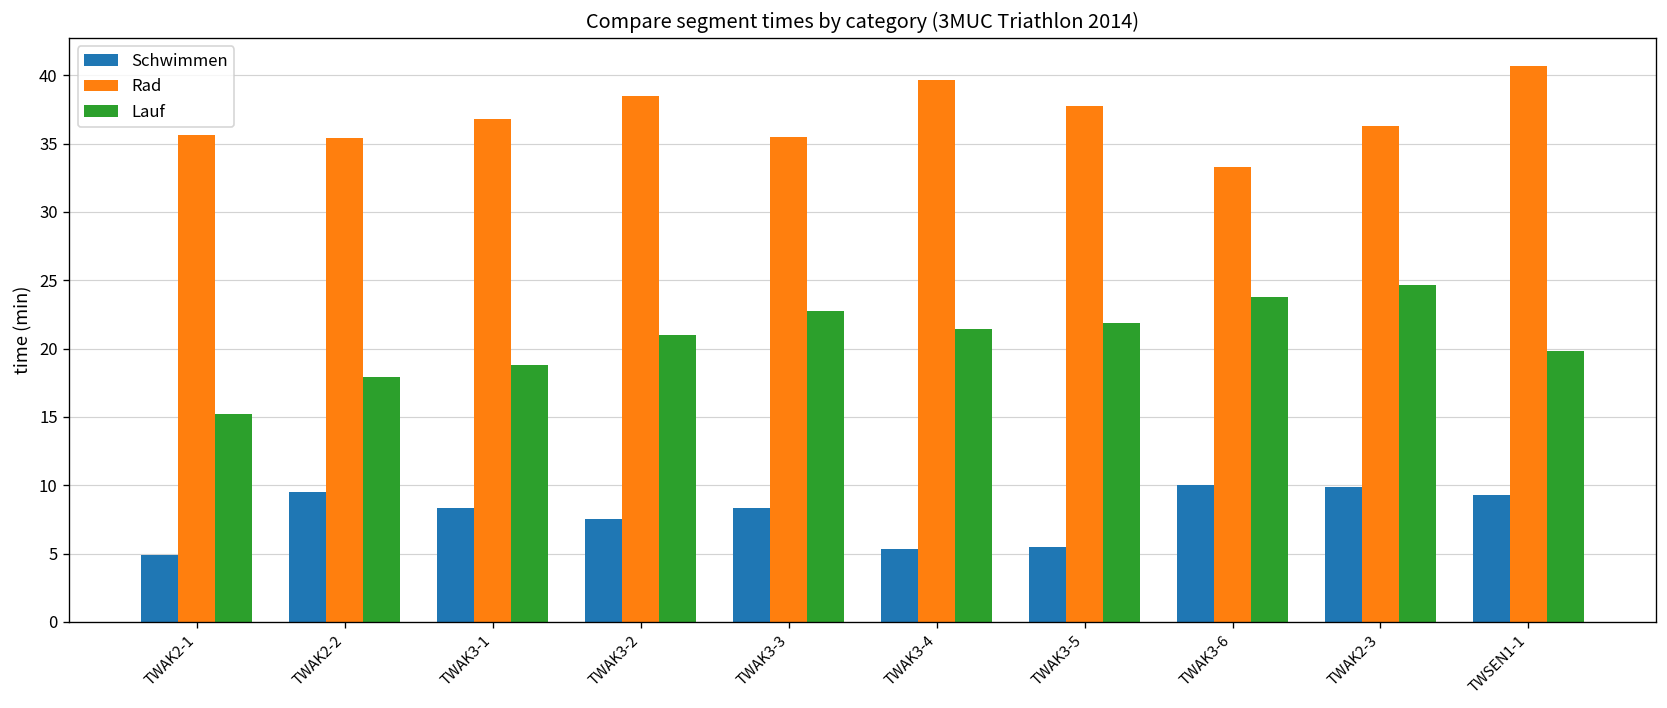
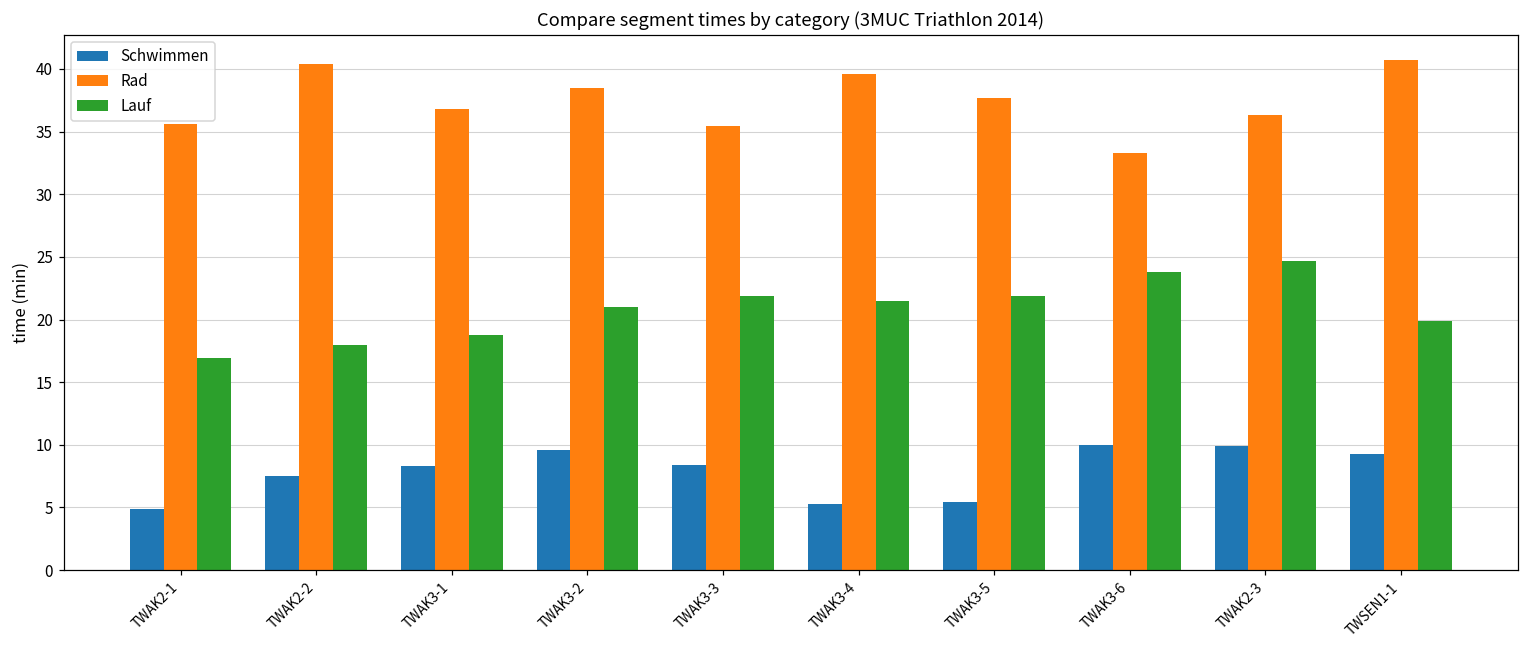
Lauf, TWAK2-1: 15.2 -> 16.9
Schwimmen, TWAK2-2: 9.5 -> 7.5
Rad, TWAK2-2: 35.4 -> 40.4
Schwimmen, TWAK3-2: 7.5 -> 9.6
Lauf, TWAK3-3: 22.8 -> 21.9
